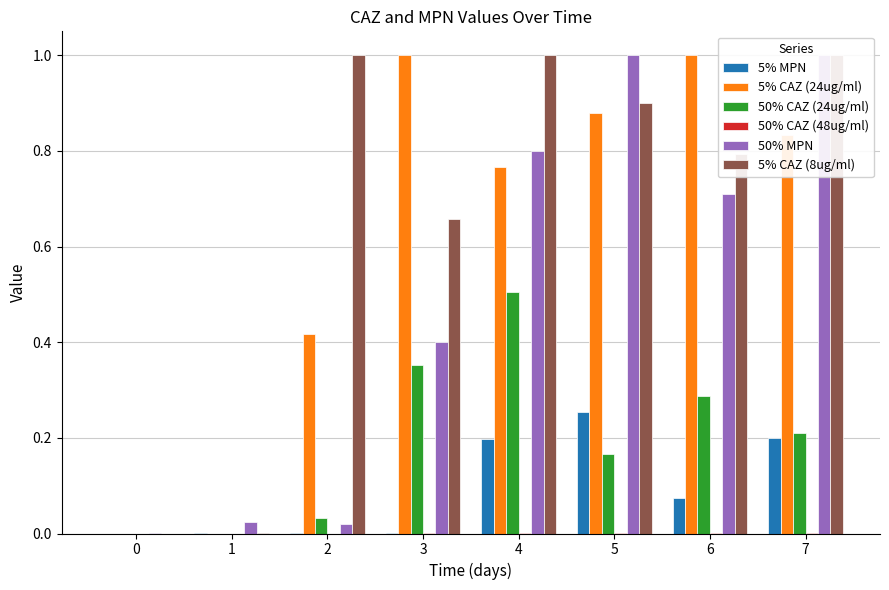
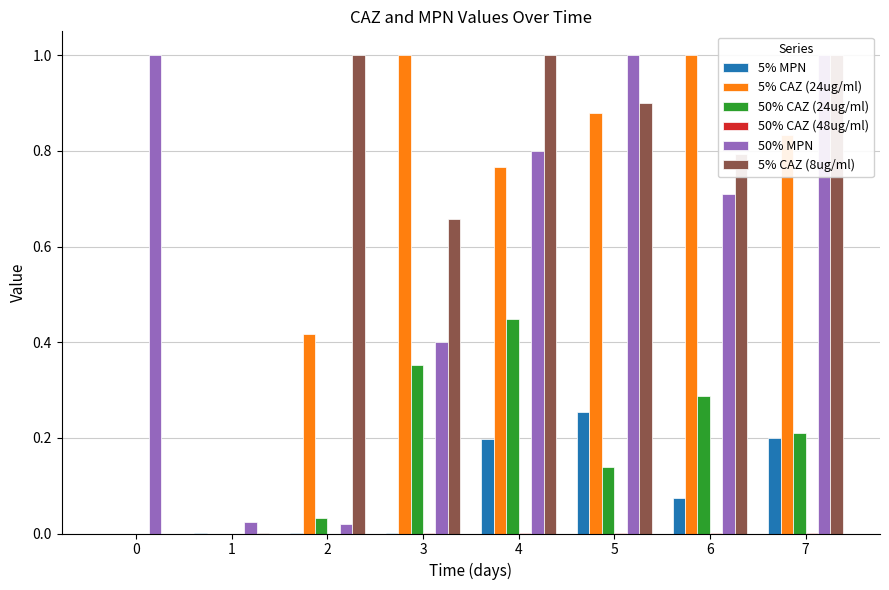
50% MPN, 0: 0 -> 1
50% CAZ (24ug/ml), 4: 0.51 -> 0.45
50% CAZ (24ug/ml), 5: 0.17 -> 0.14
